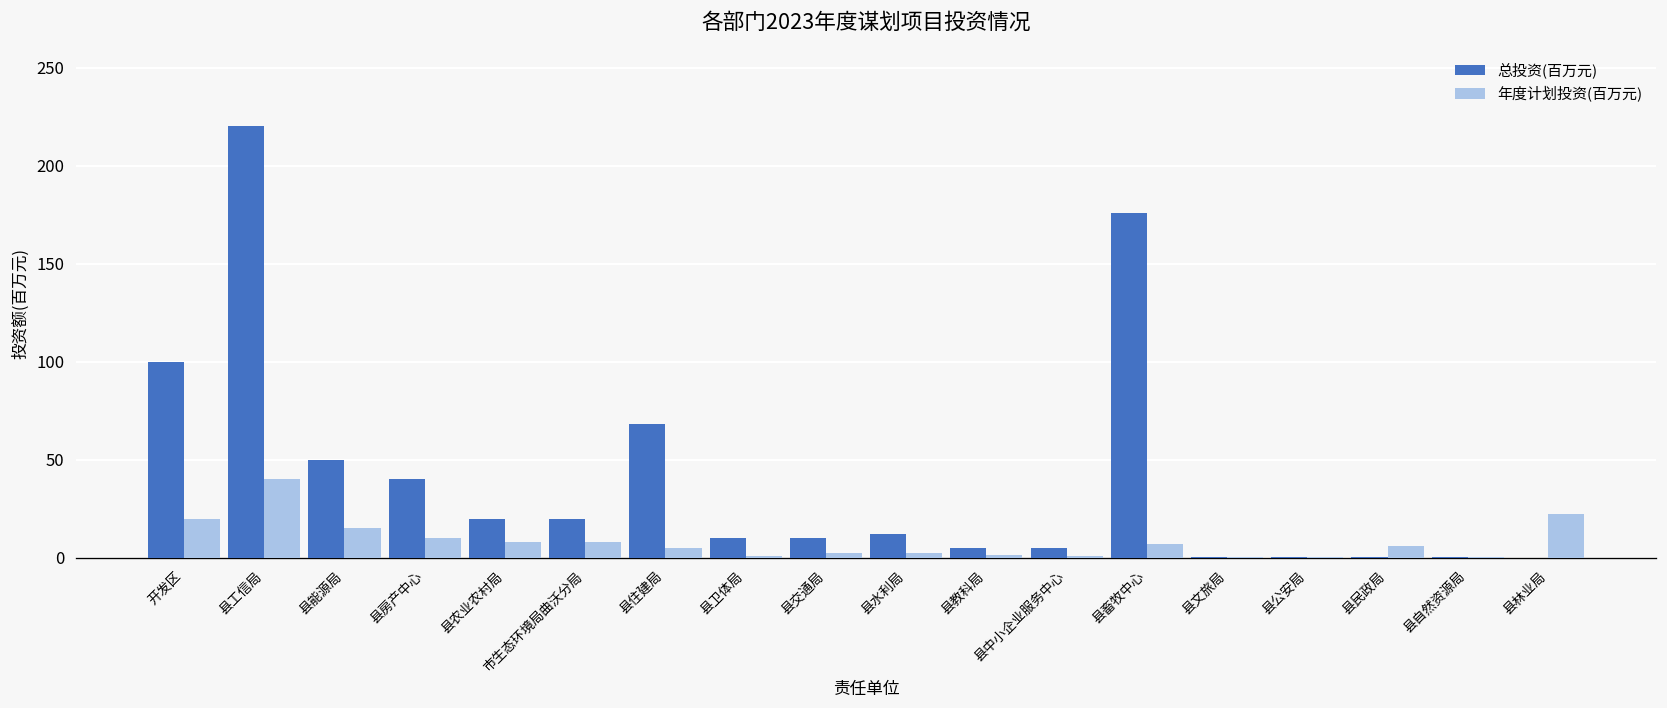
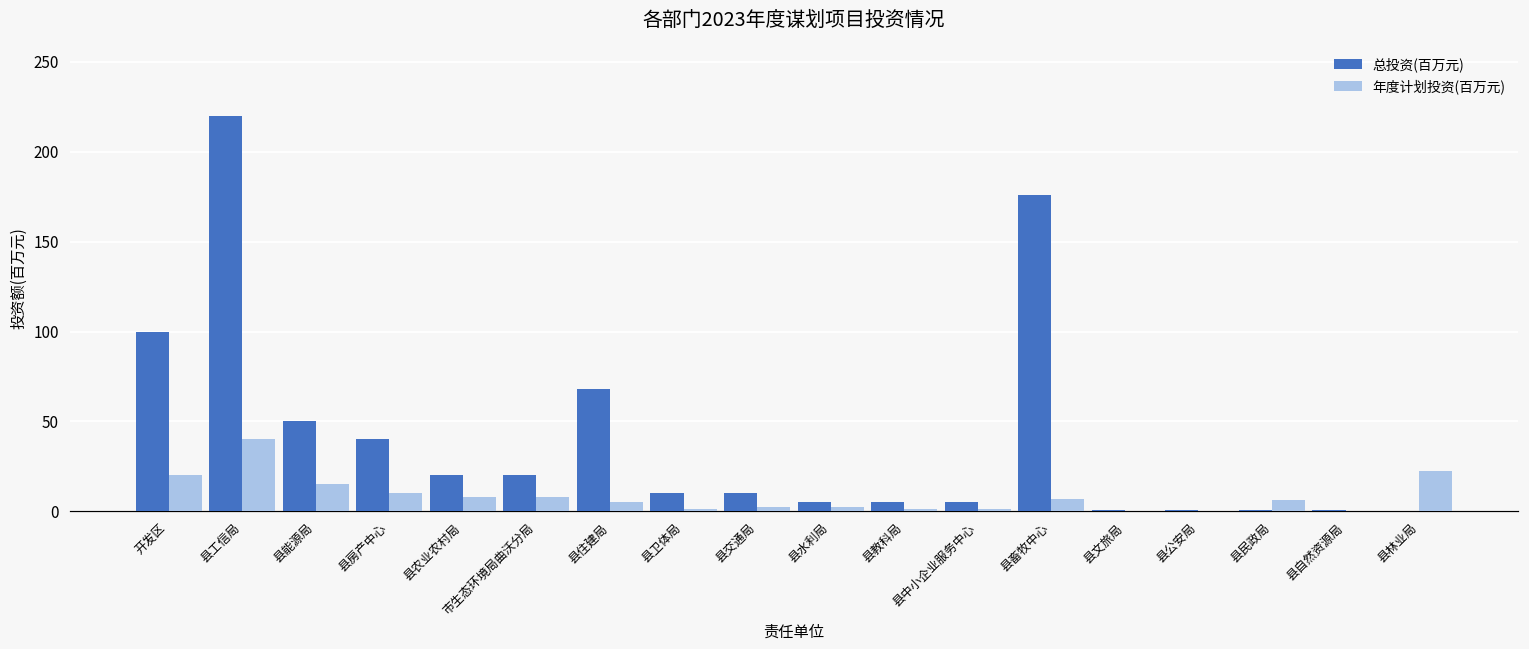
总投资(百万元), 县水利局: 12 -> 5
